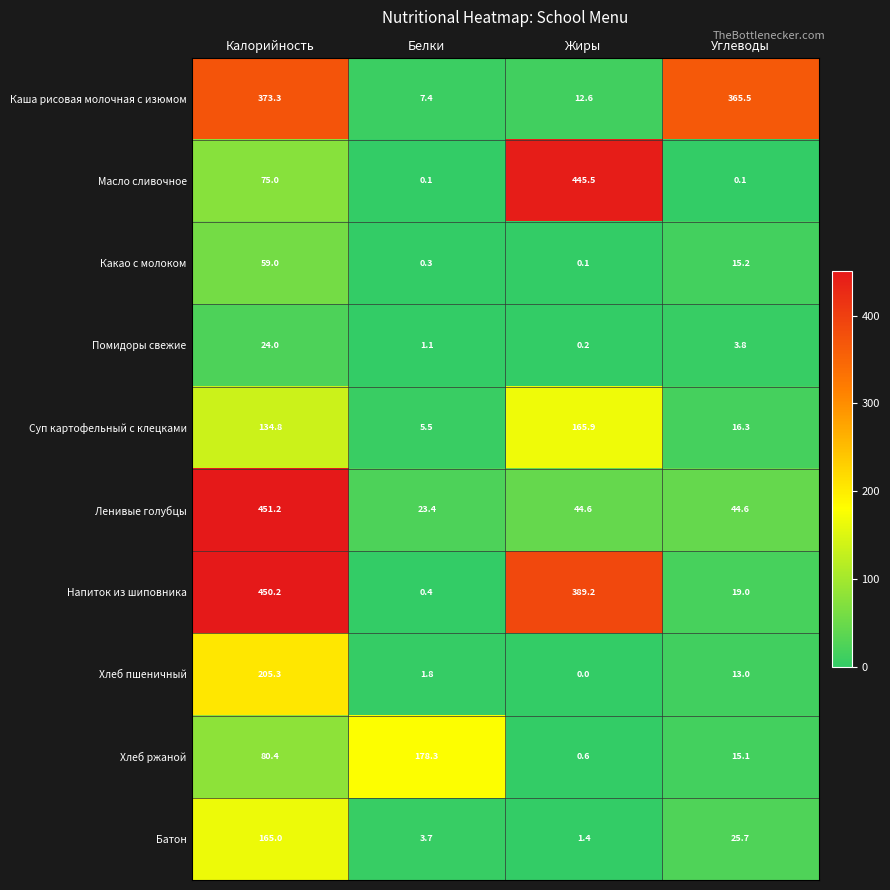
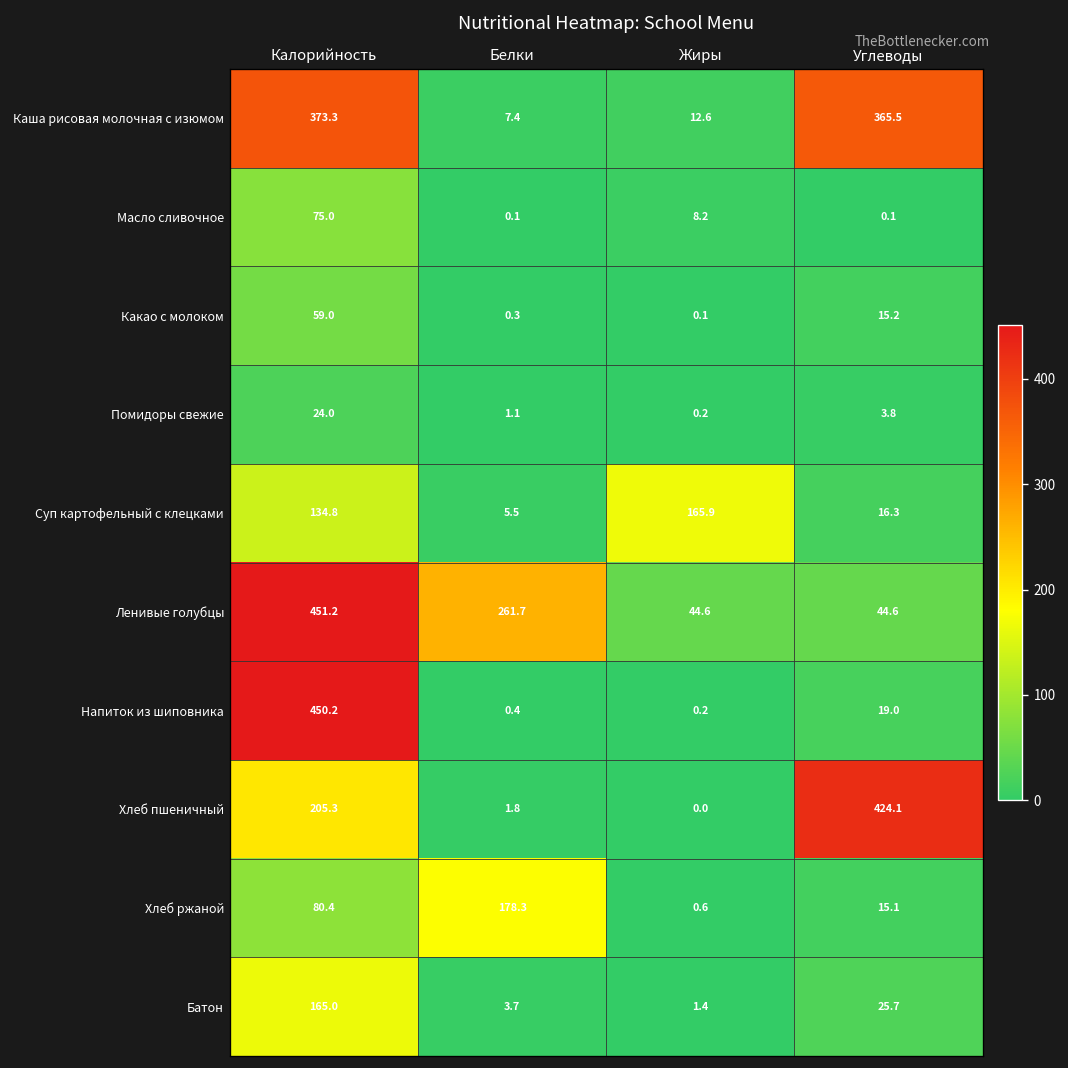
Масло сливочное, Жиры: 445.5 -> 8.2
Ленивые голубцы, Белки: 23.4 -> 261.7
Напиток из шиповника, Жиры: 389.2 -> 0.2
Хлеб пшеничный, Углеводы: 13.0 -> 424.1
